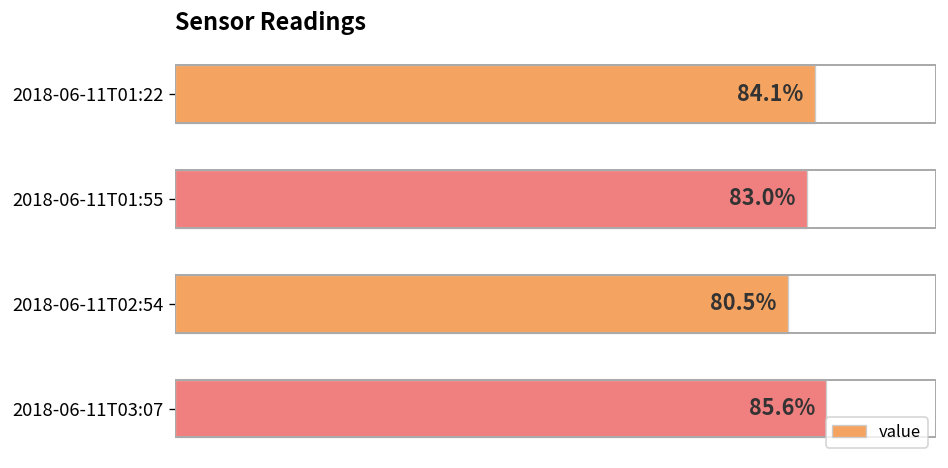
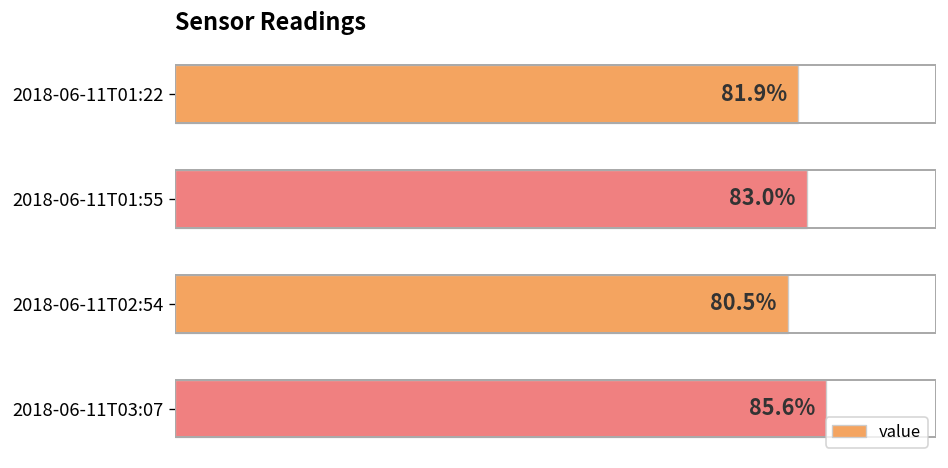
2018-06-11T01:22: 84.1% -> 81.9%
